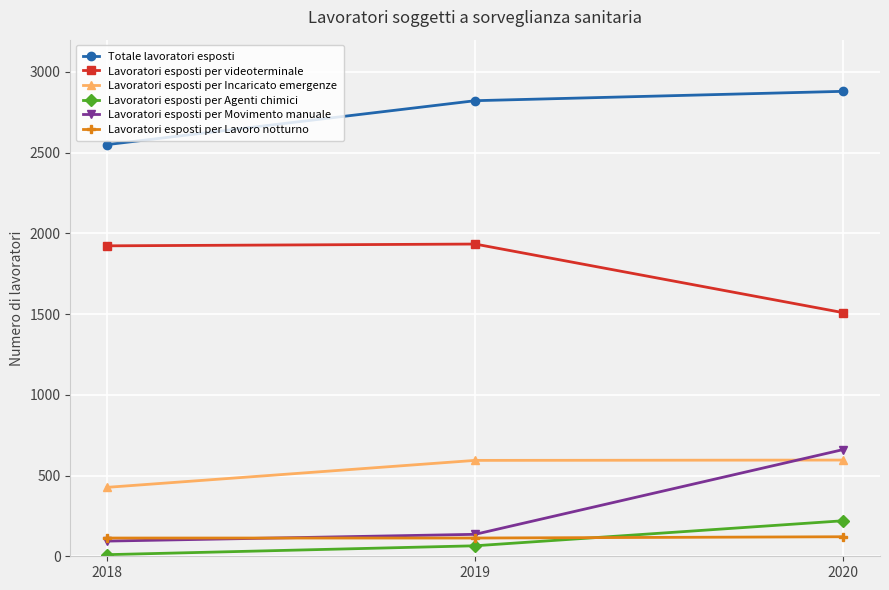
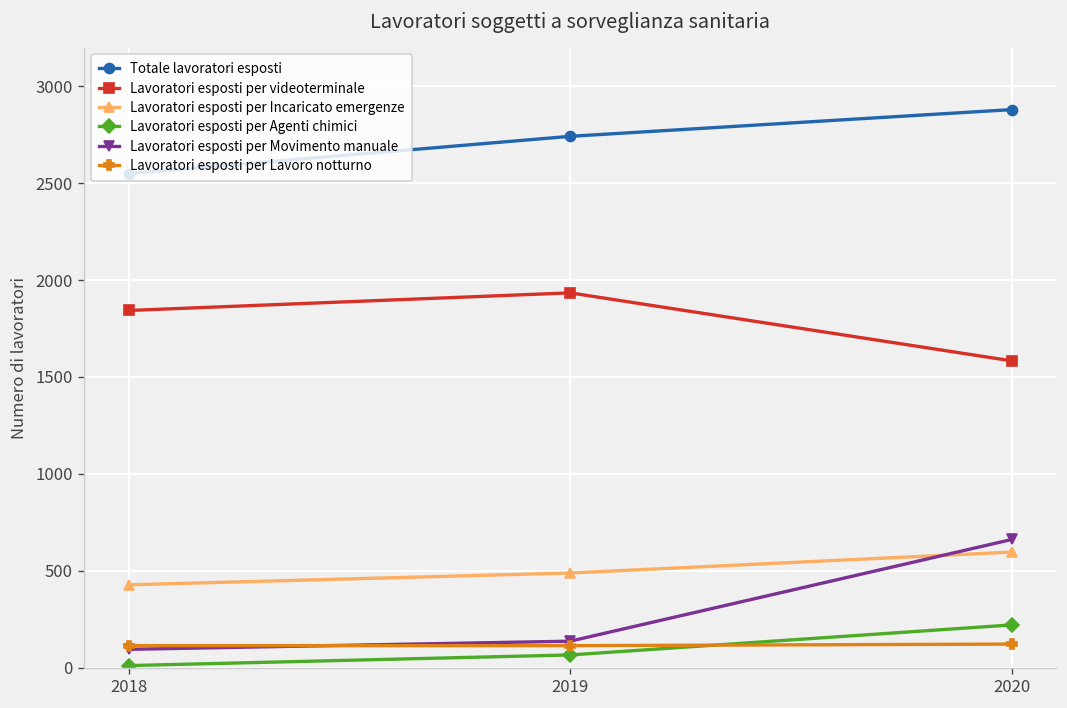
Lavoratori esposti per videoterminale, 2018: 1920 -> 1840
Totale lavoratori esposti, 2019: 2820 -> 2740
Lavoratori esposti per Incaricato emergenze, 2019: 590 -> 490
Lavoratori esposti per videoterminale, 2020: 1510 -> 1580
